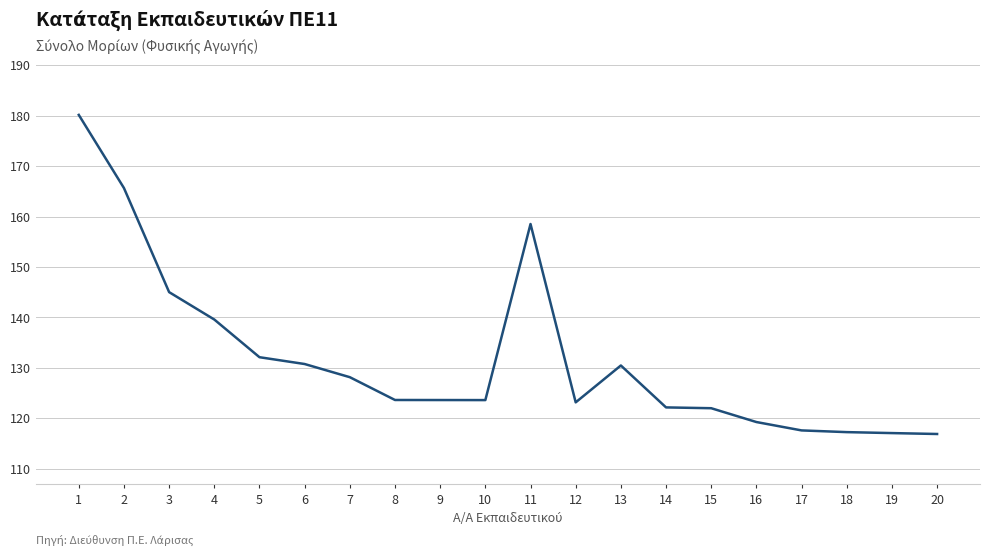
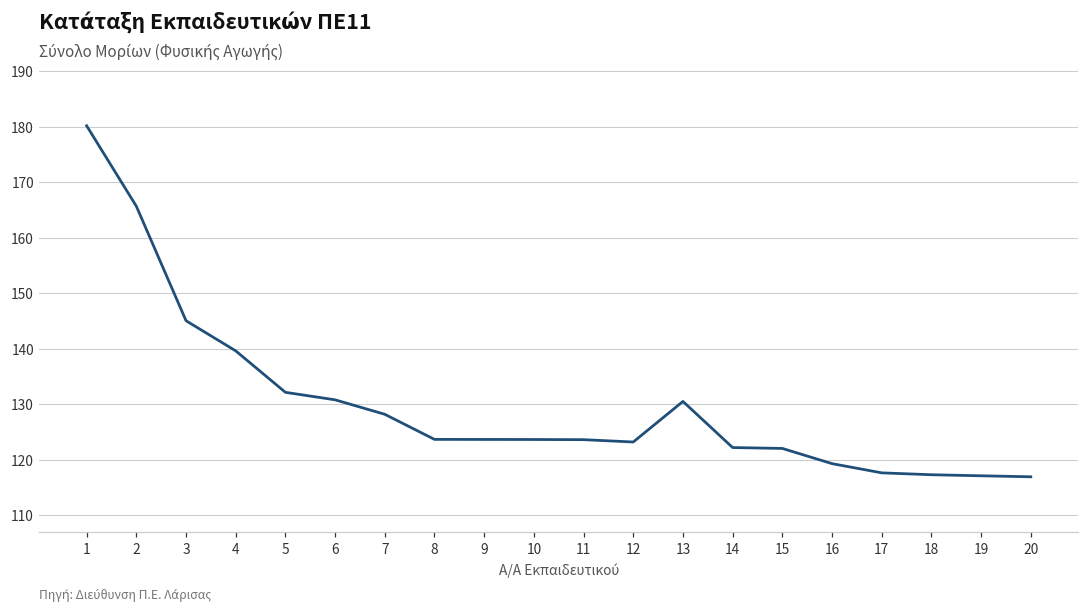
11: 159 -> 124
